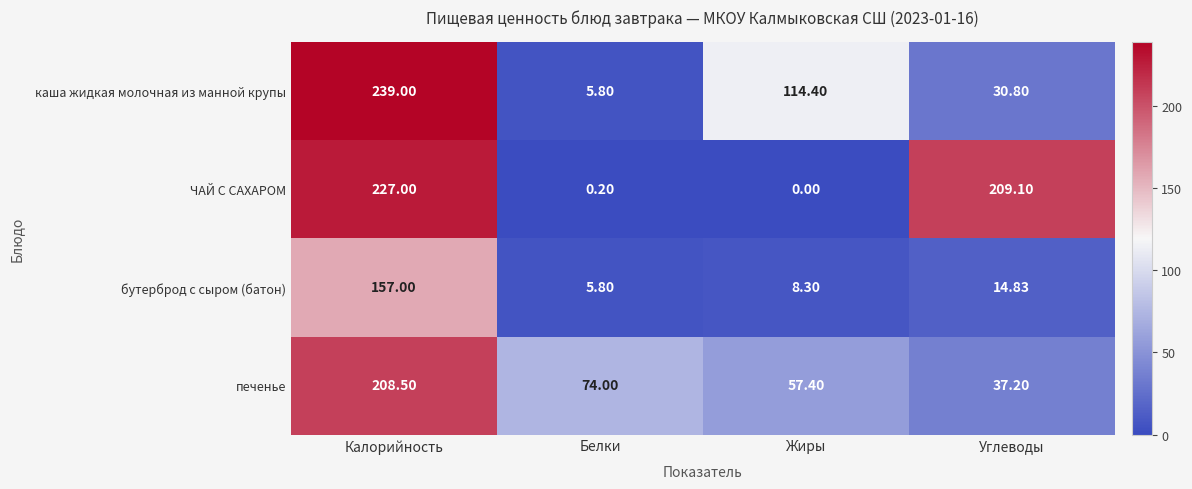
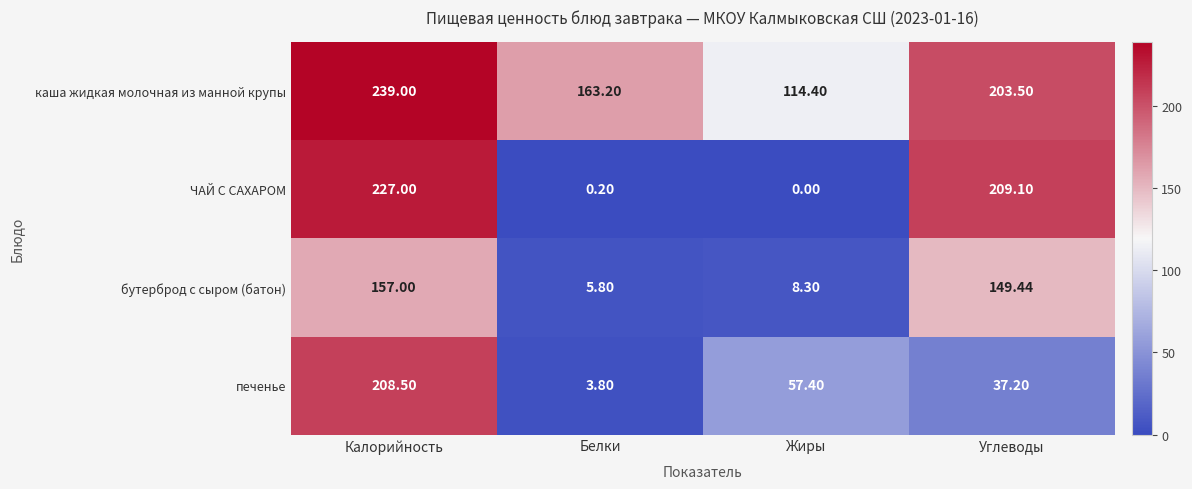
каша жидкая молочная из манной крупы, Белки: 5.80 -> 163.20
каша жидкая молочная из манной крупы, Углеводы: 30.80 -> 203.50
бутерброд с сыром (батон), Углеводы: 14.83 -> 149.44
печенье, Белки: 74.00 -> 3.80
